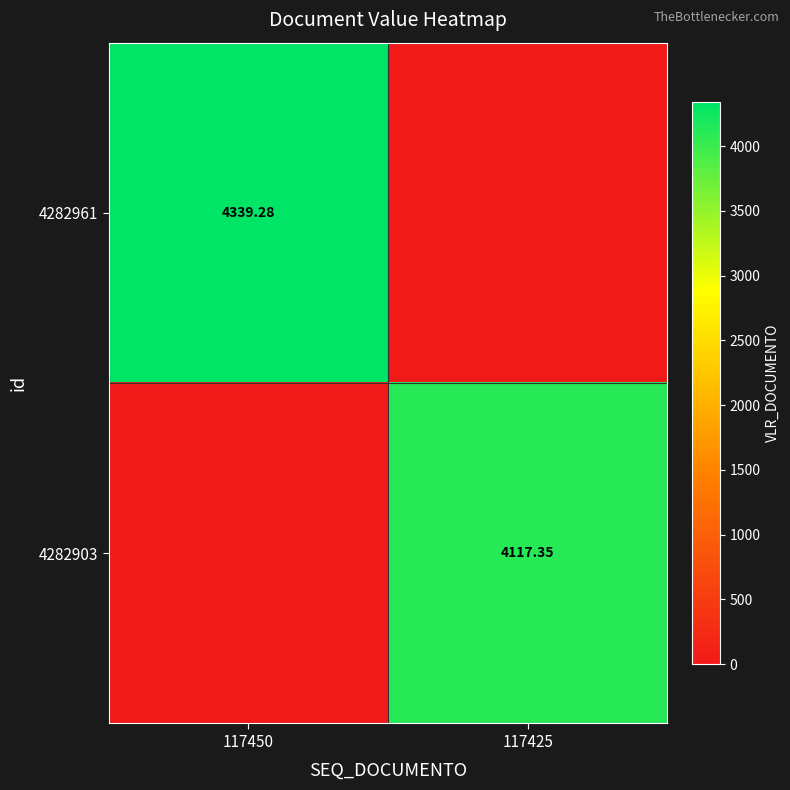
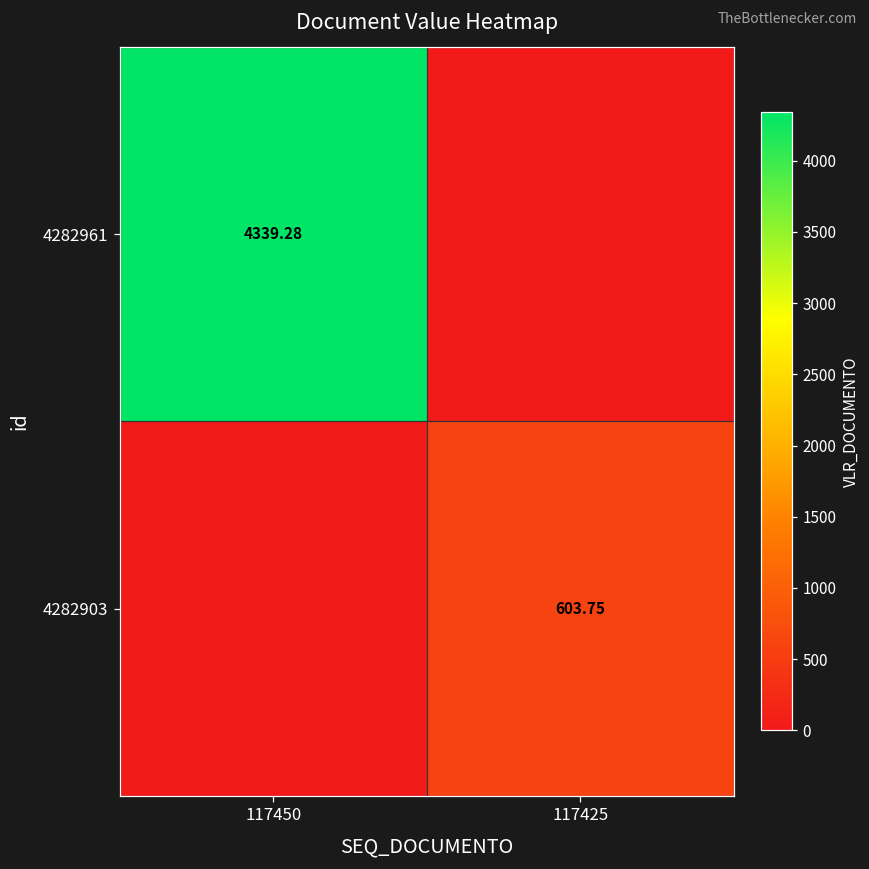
4282903, 117425: 4117.35 -> 603.75
